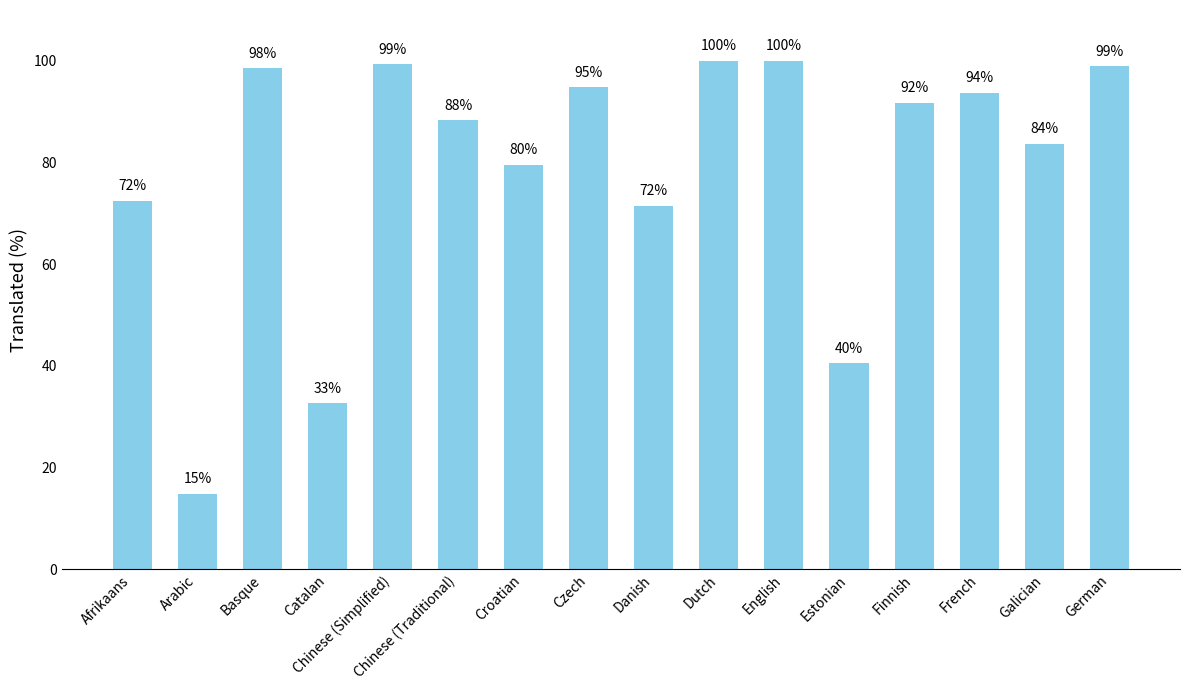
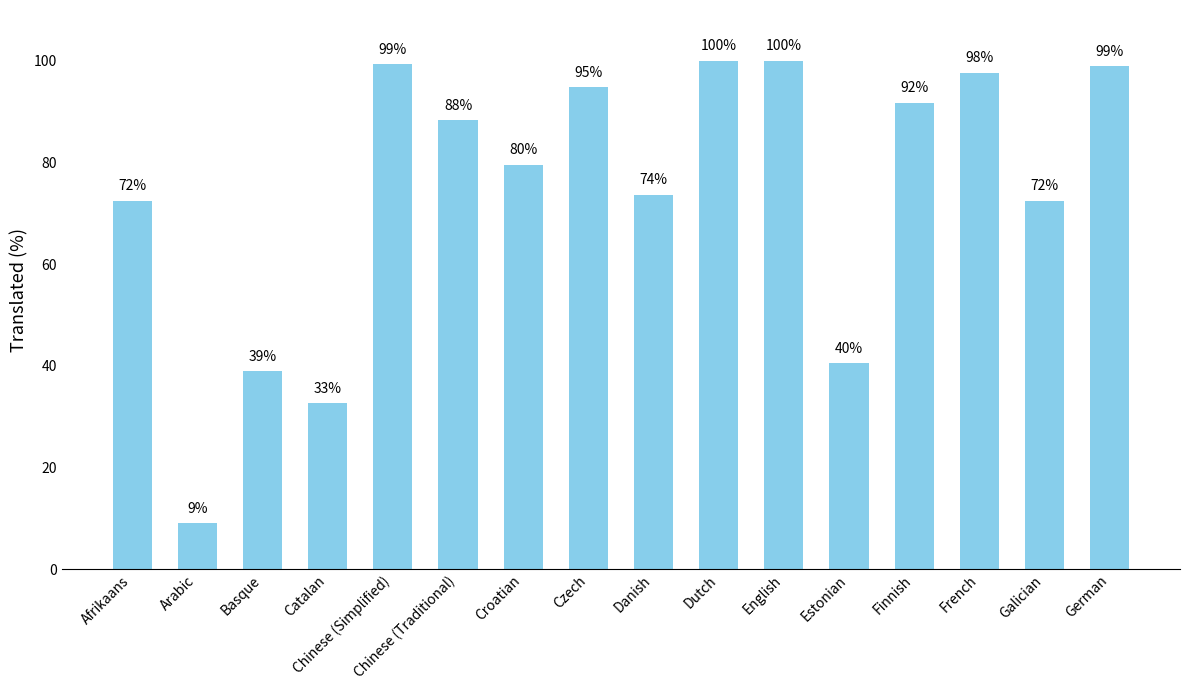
Arabic: 15% -> 9%
Basque: 98% -> 39%
Danish: 72% -> 74%
French: 94% -> 98%
Galician: 84% -> 72%
